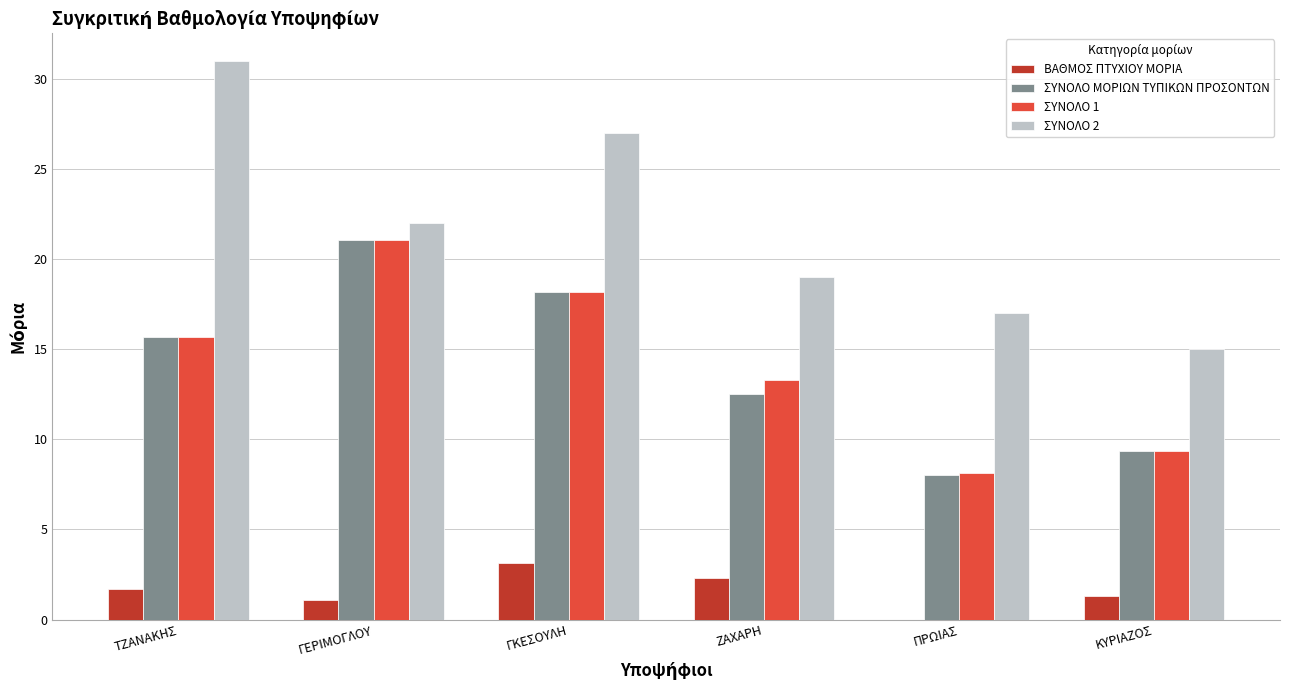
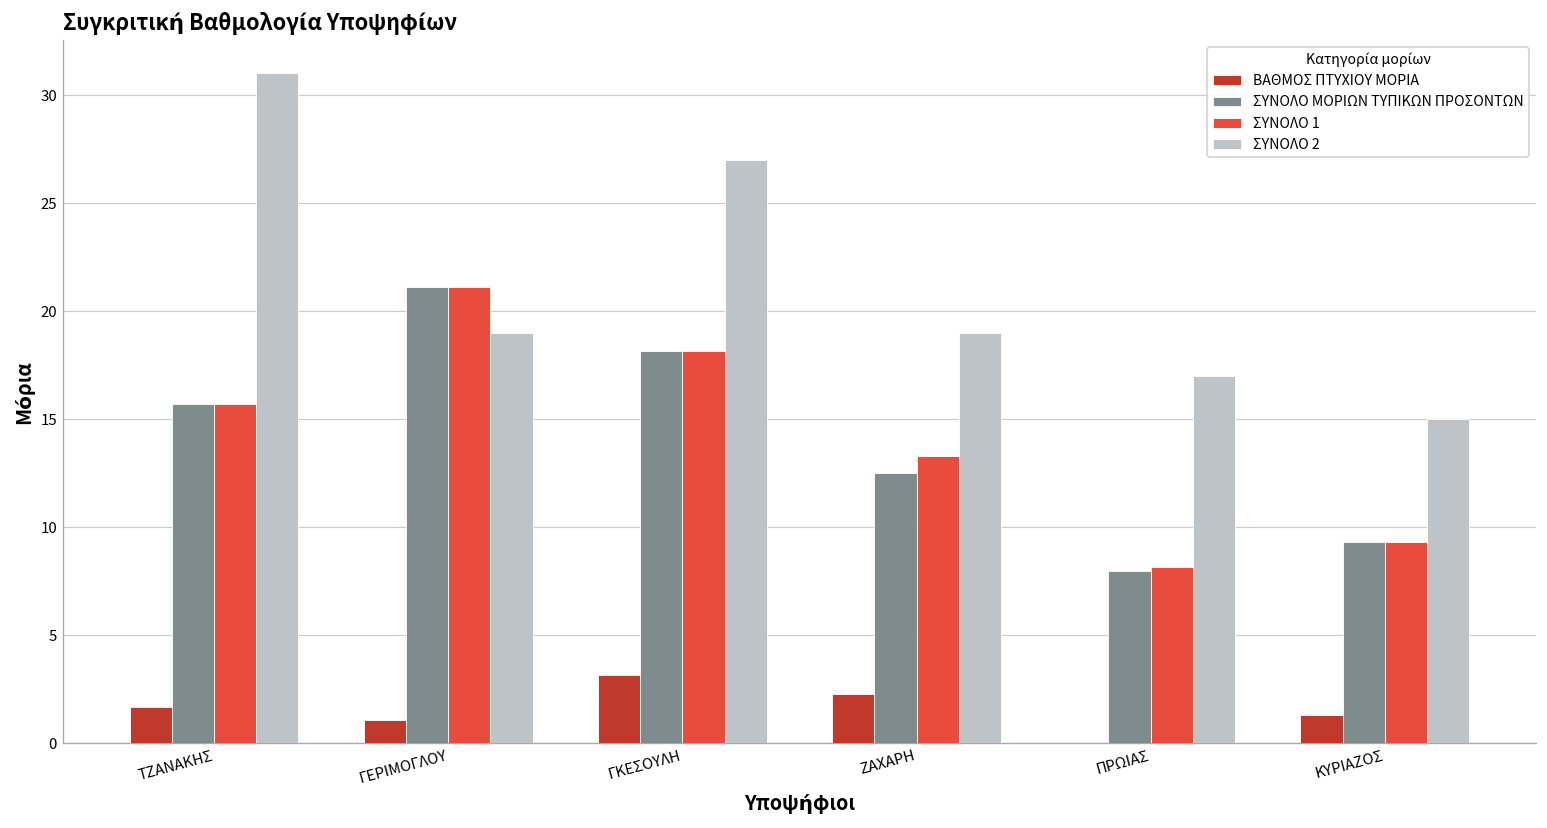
ΣΥΝΟΛΟ 2, ΓΕΡΙΜΟΓΛΟΥ: 22 -> 19
